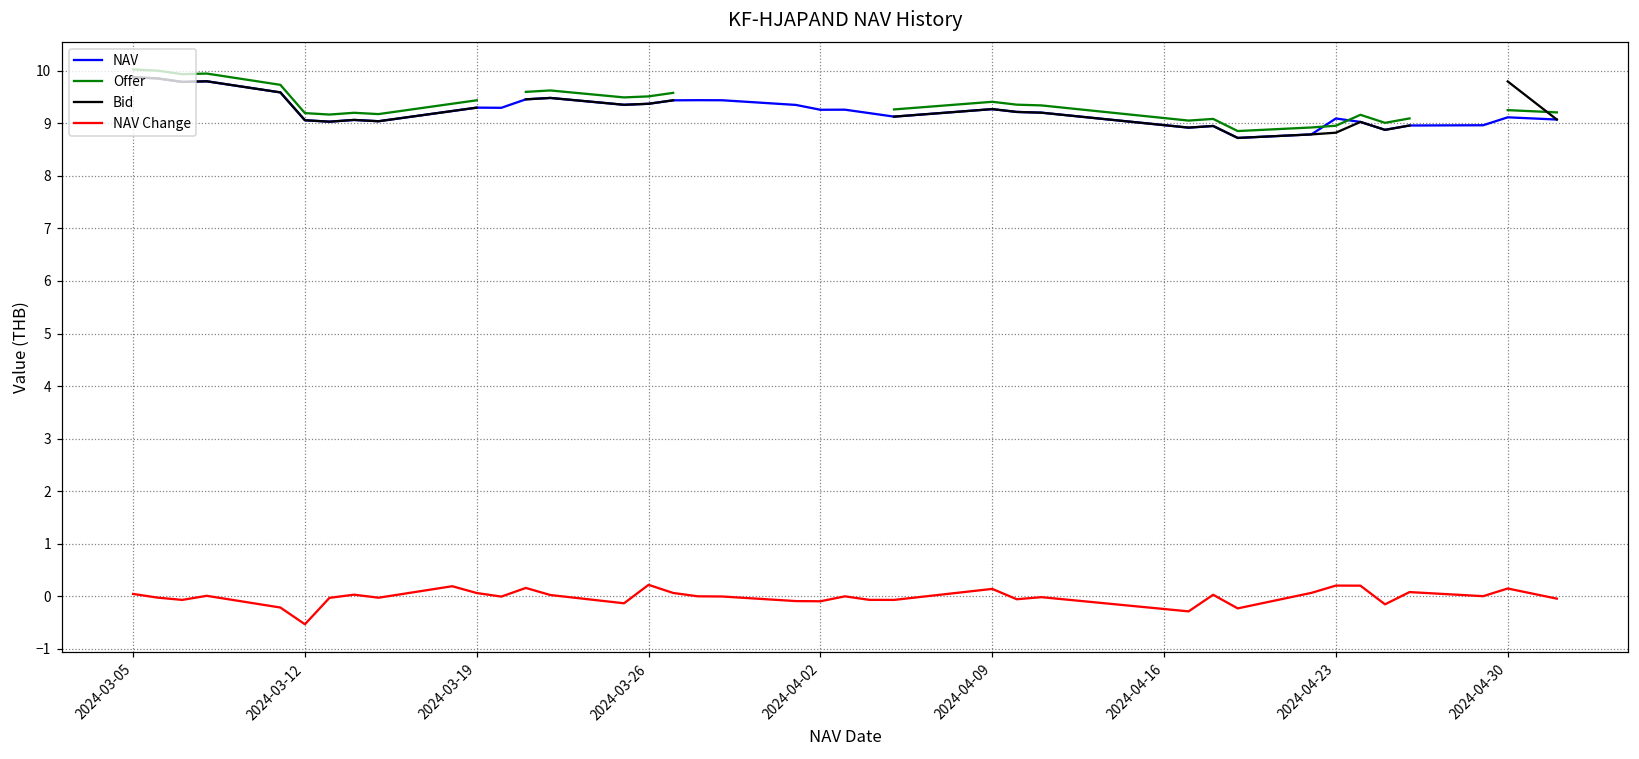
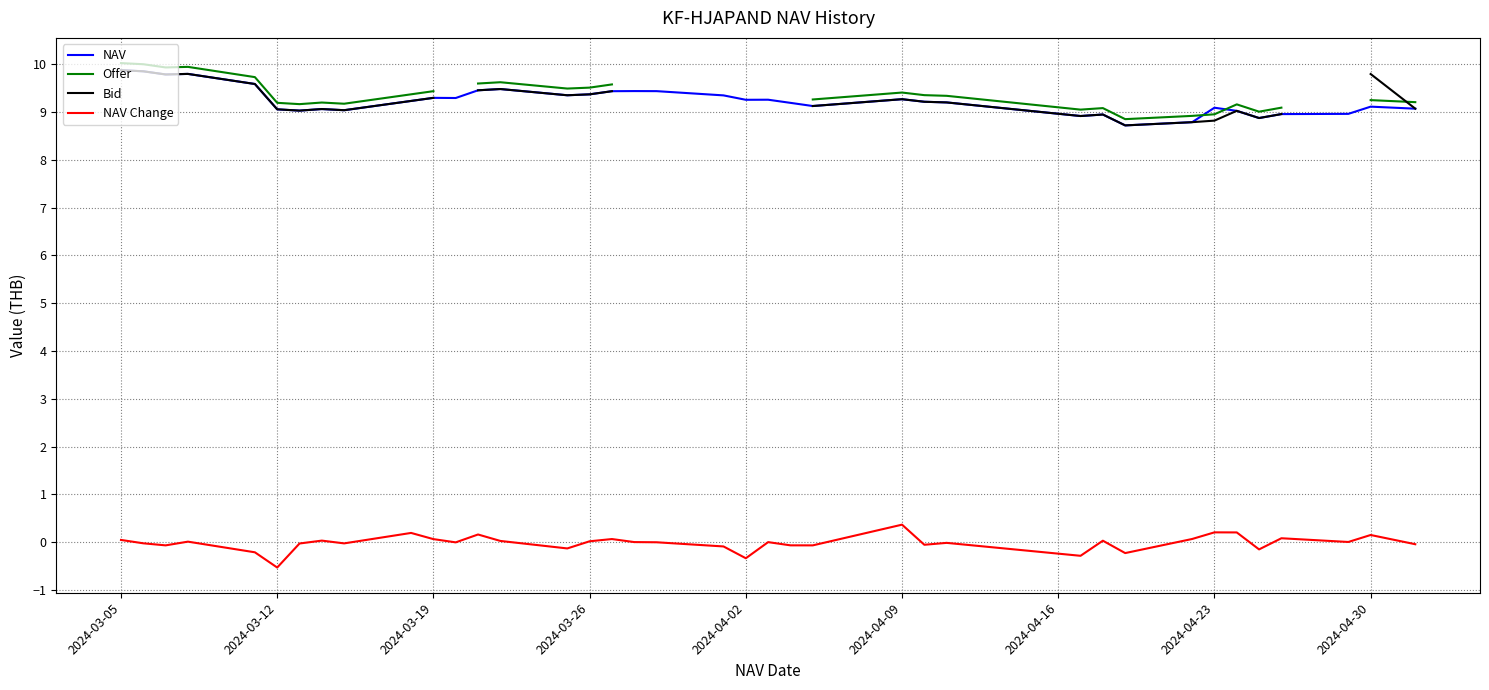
NAV Change, 2024-03-26: 0.2 -> 0.0
NAV Change, 2024-04-02: -0.1 -> -0.3
NAV Change, 2024-04-09: 0.1 -> 0.4
